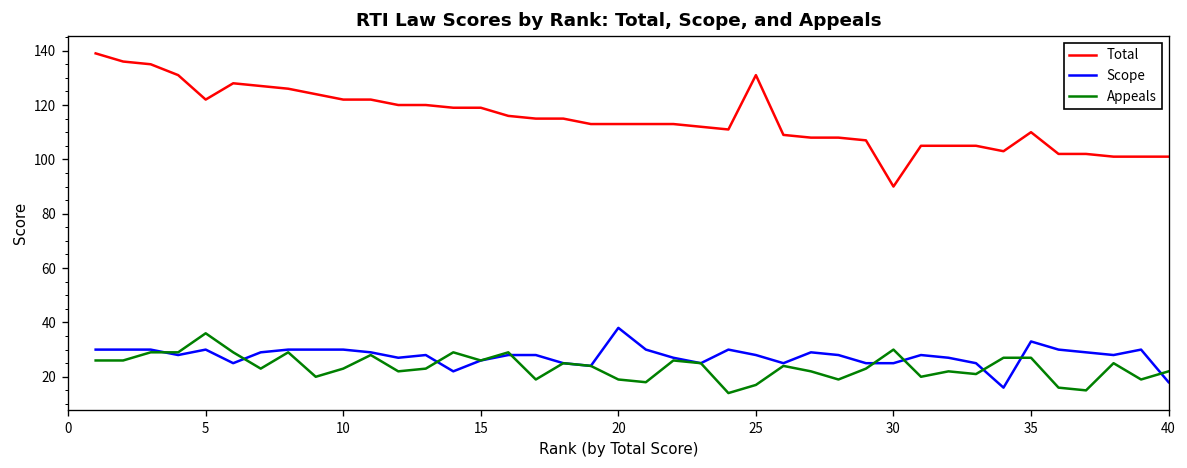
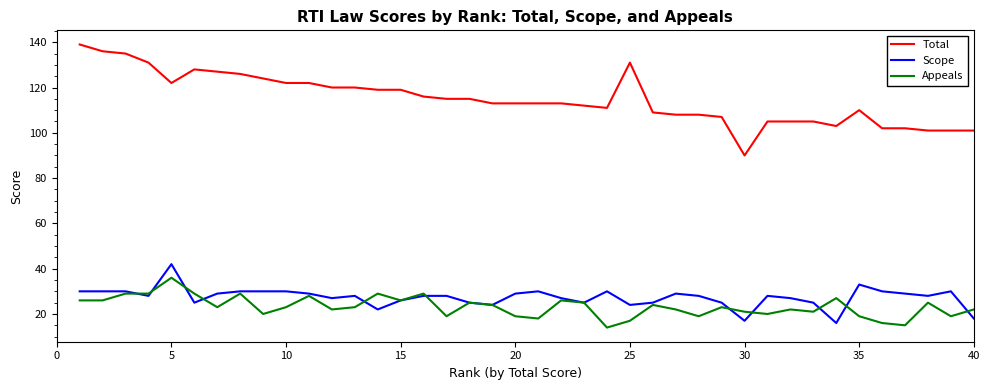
Scope, 5: 30 -> 42
Scope, 20: 38 -> 29
Scope, 25: 28 -> 24
Scope, 30: 25 -> 17
Appeals, 30: 30 -> 21
Appeals, 35: 27 -> 19
